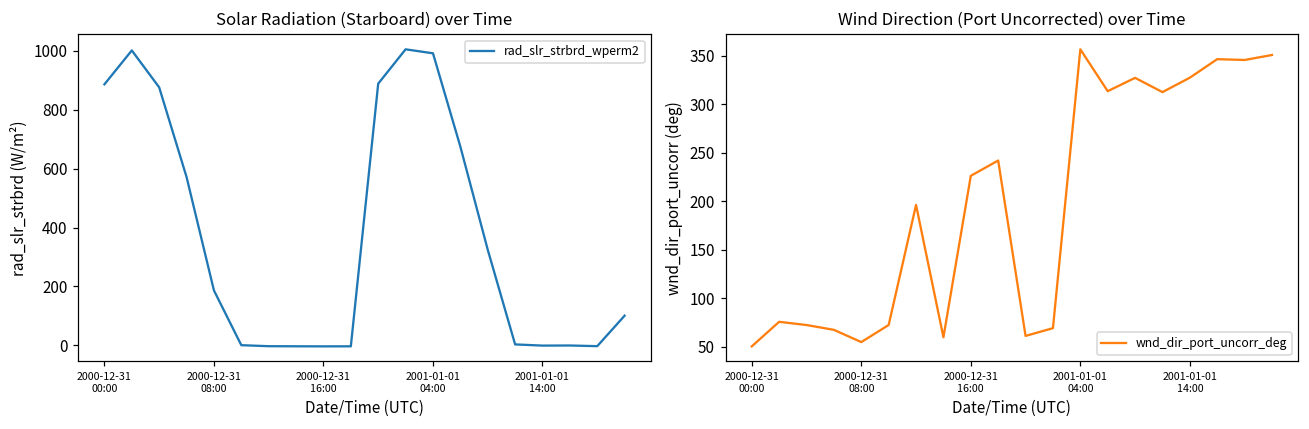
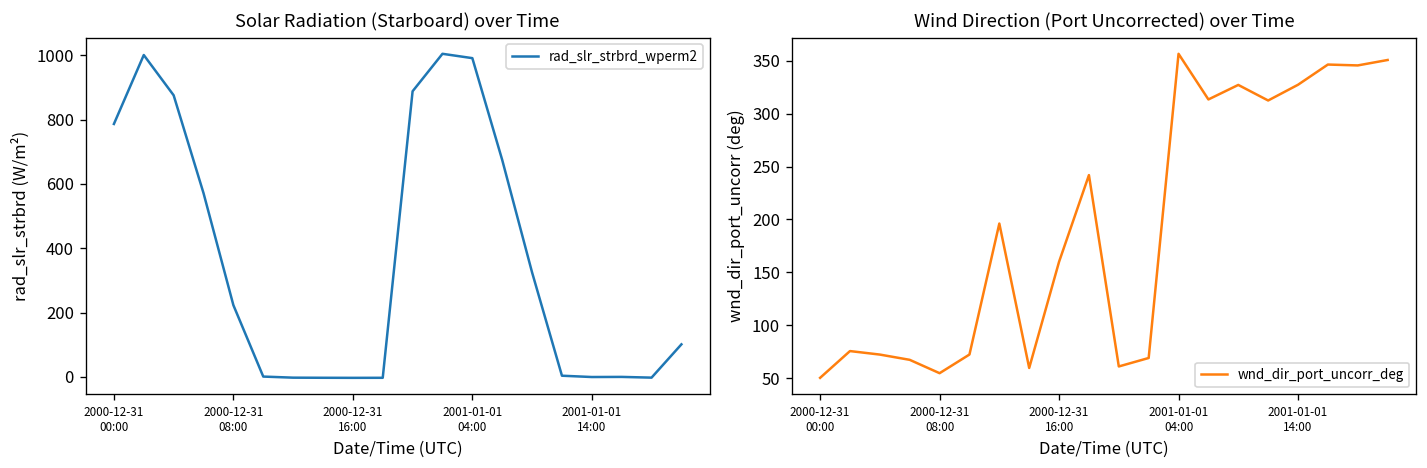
Solar Radiation (Starboard) over Time, 2000-12-31 00:00: 890 -> 790
Solar Radiation (Starboard) over Time, 2000-12-31 08:00: 190 -> 220
Wind Direction (Port Uncorrected) over Time, 2000-12-31 16:00: 230 -> 160
